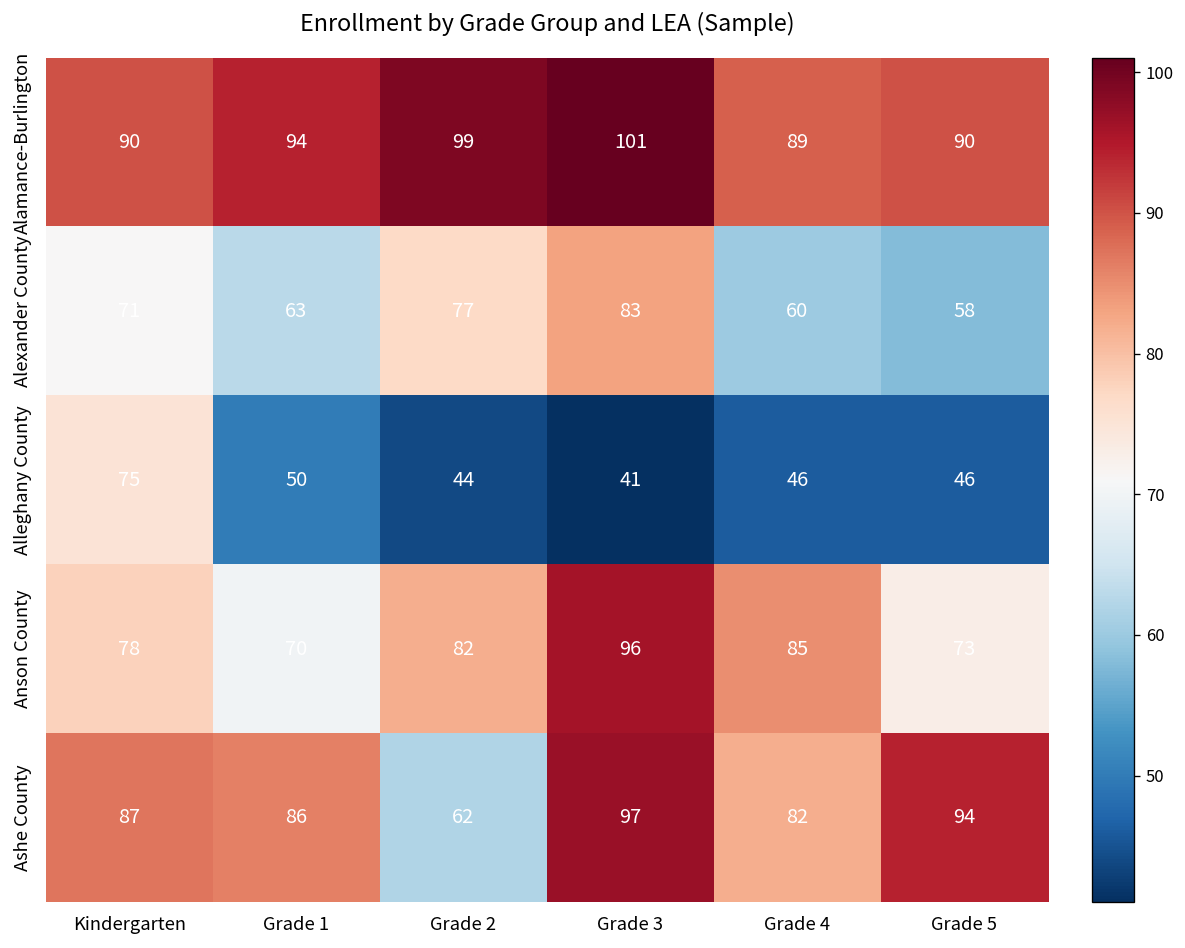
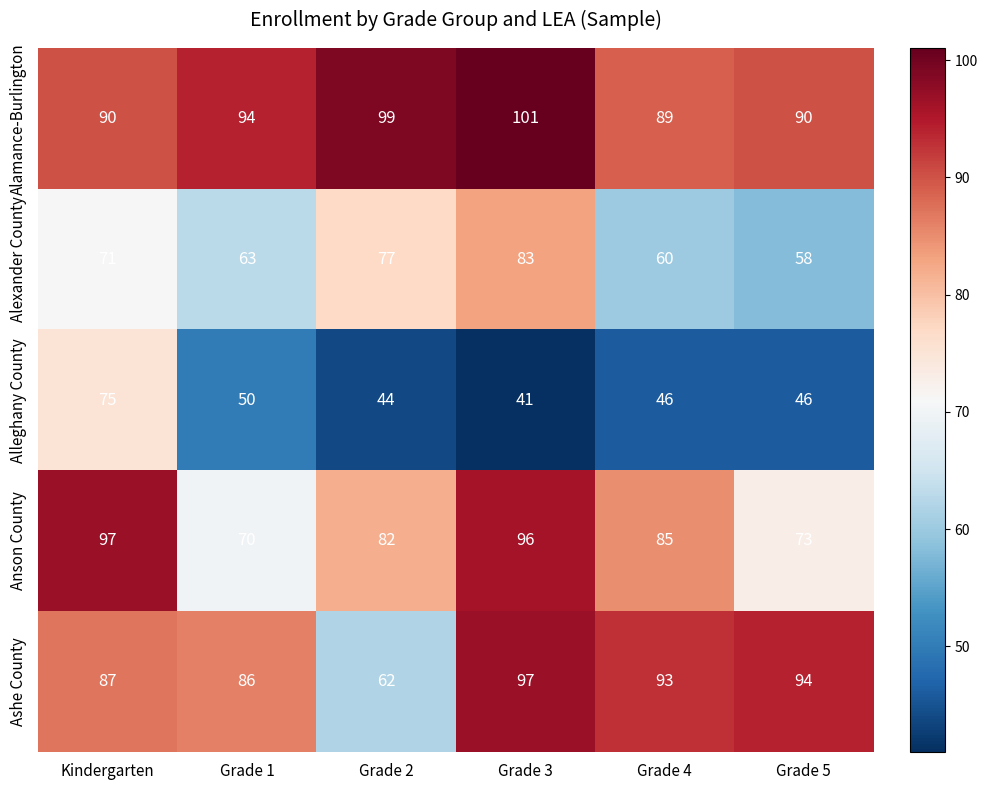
Anson County, Kindergarten: 78 -> 97
Ashe County, Grade 4: 82 -> 93
